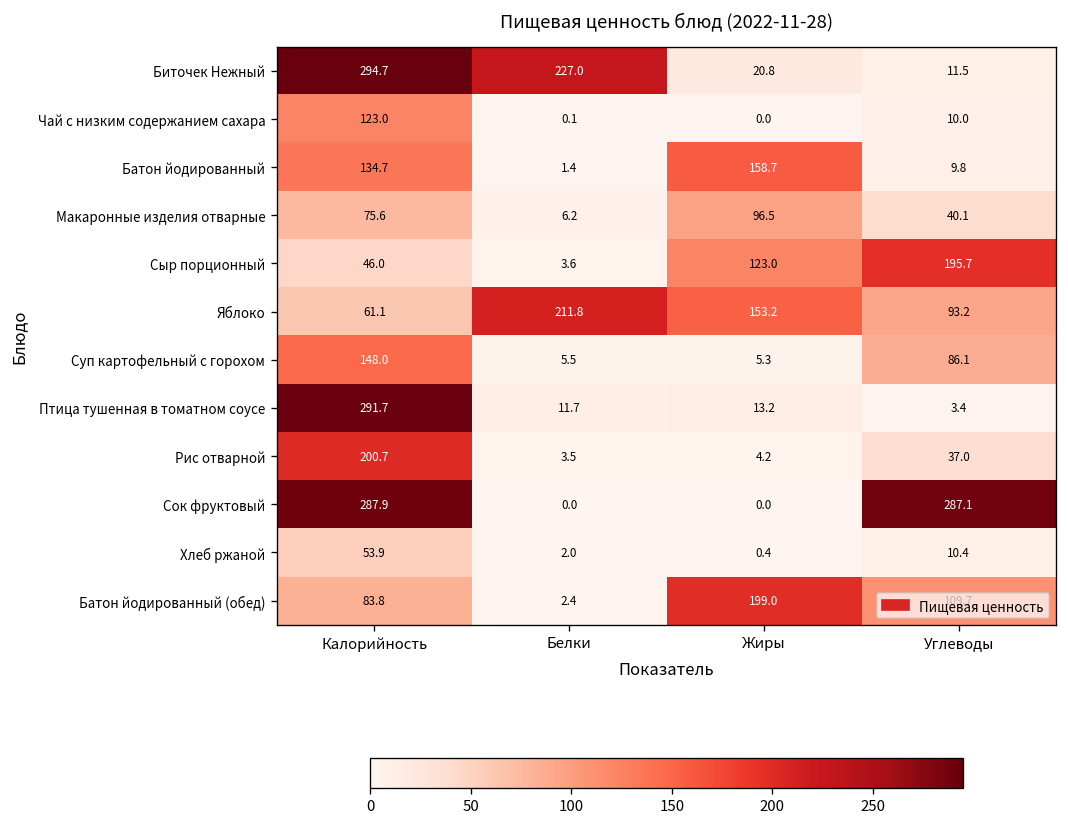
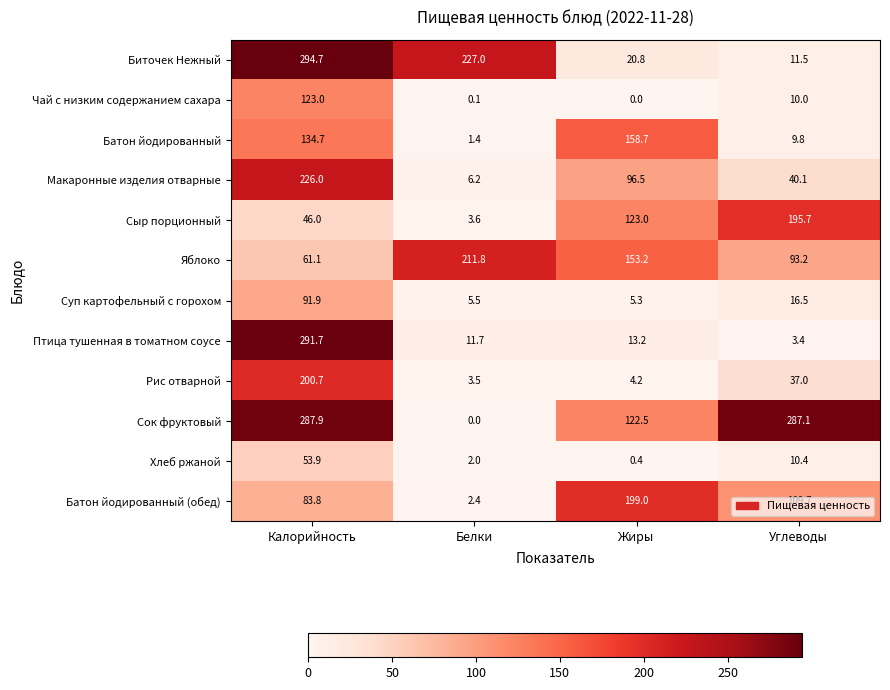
Макаронные изделия отварные, Калорийность: 75.6 -> 226.0
Суп картофельный с горохом, Калорийность: 148.0 -> 91.9
Суп картофельный с горохом, Углеводы: 86.1 -> 16.5
Сок фруктовый, Жиры: 0.0 -> 122.5
